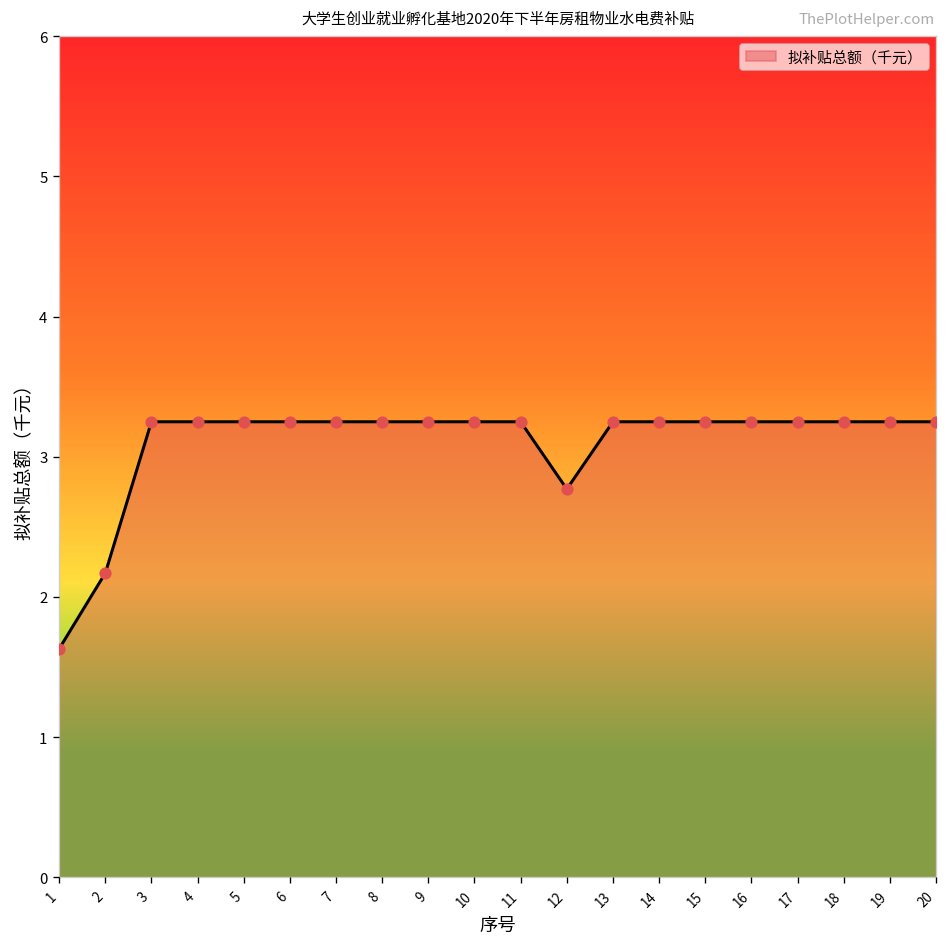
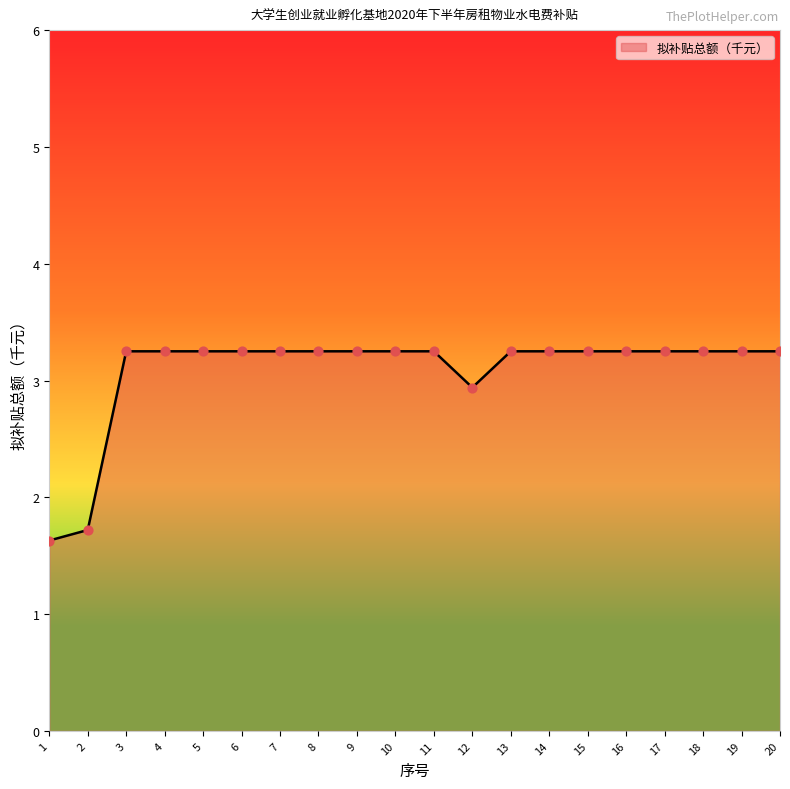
2: 2.17 -> 1.72
12: 2.77 -> 2.94
